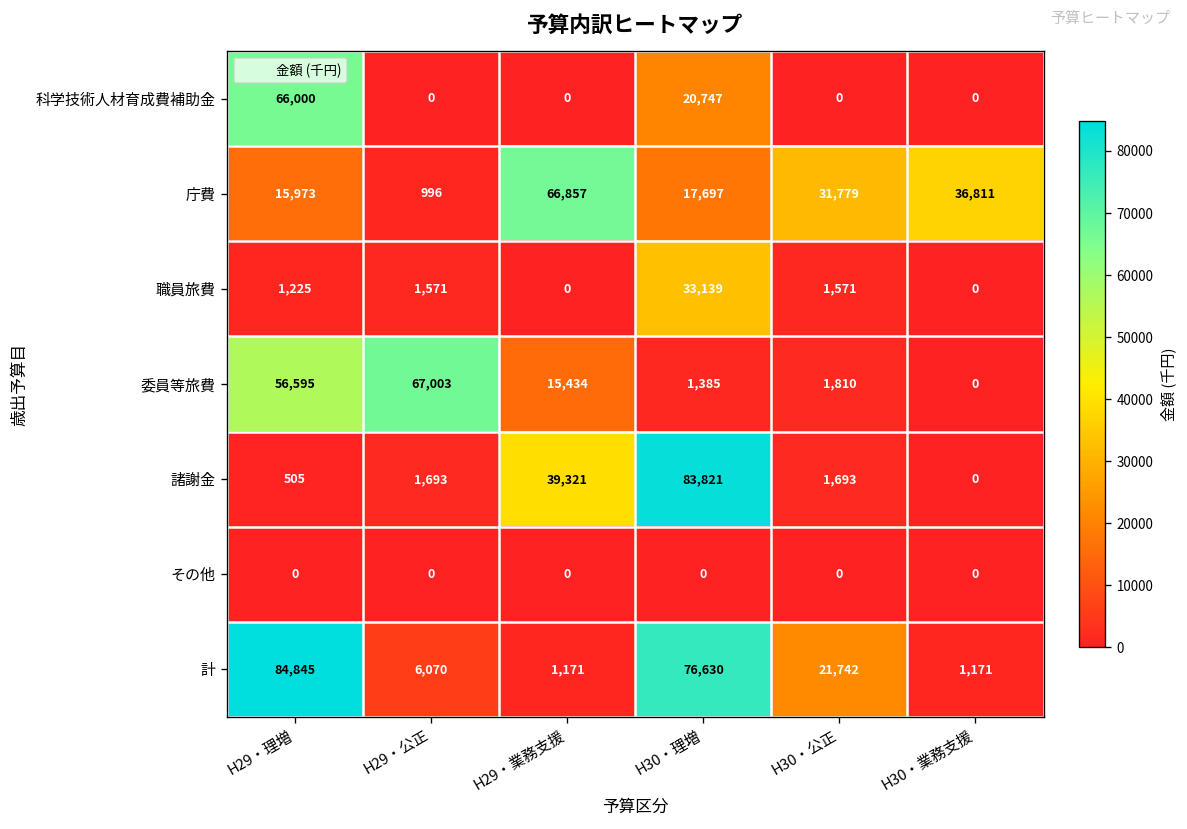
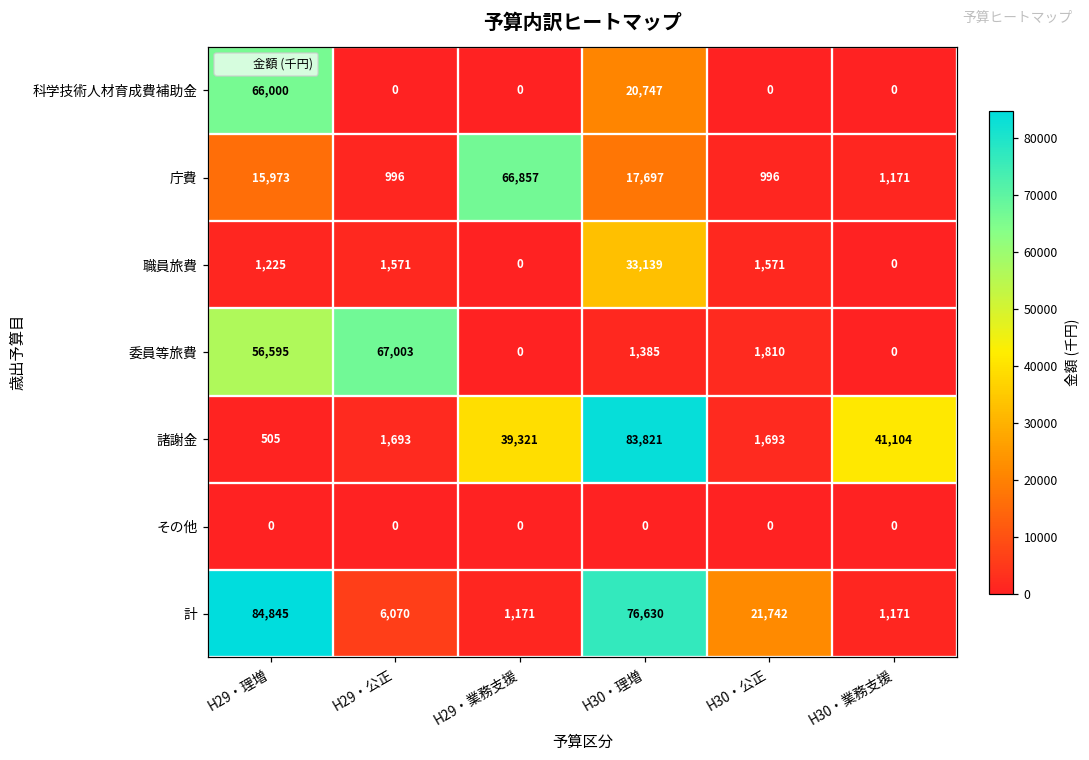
庁費, H30・公正: 31,779 -> 996
庁費, H30・業務支援: 36,811 -> 1,171
委員等旅費, H29・業務支援: 15,434 -> 0
諸謝金, H30・業務支援: 0 -> 41,104
